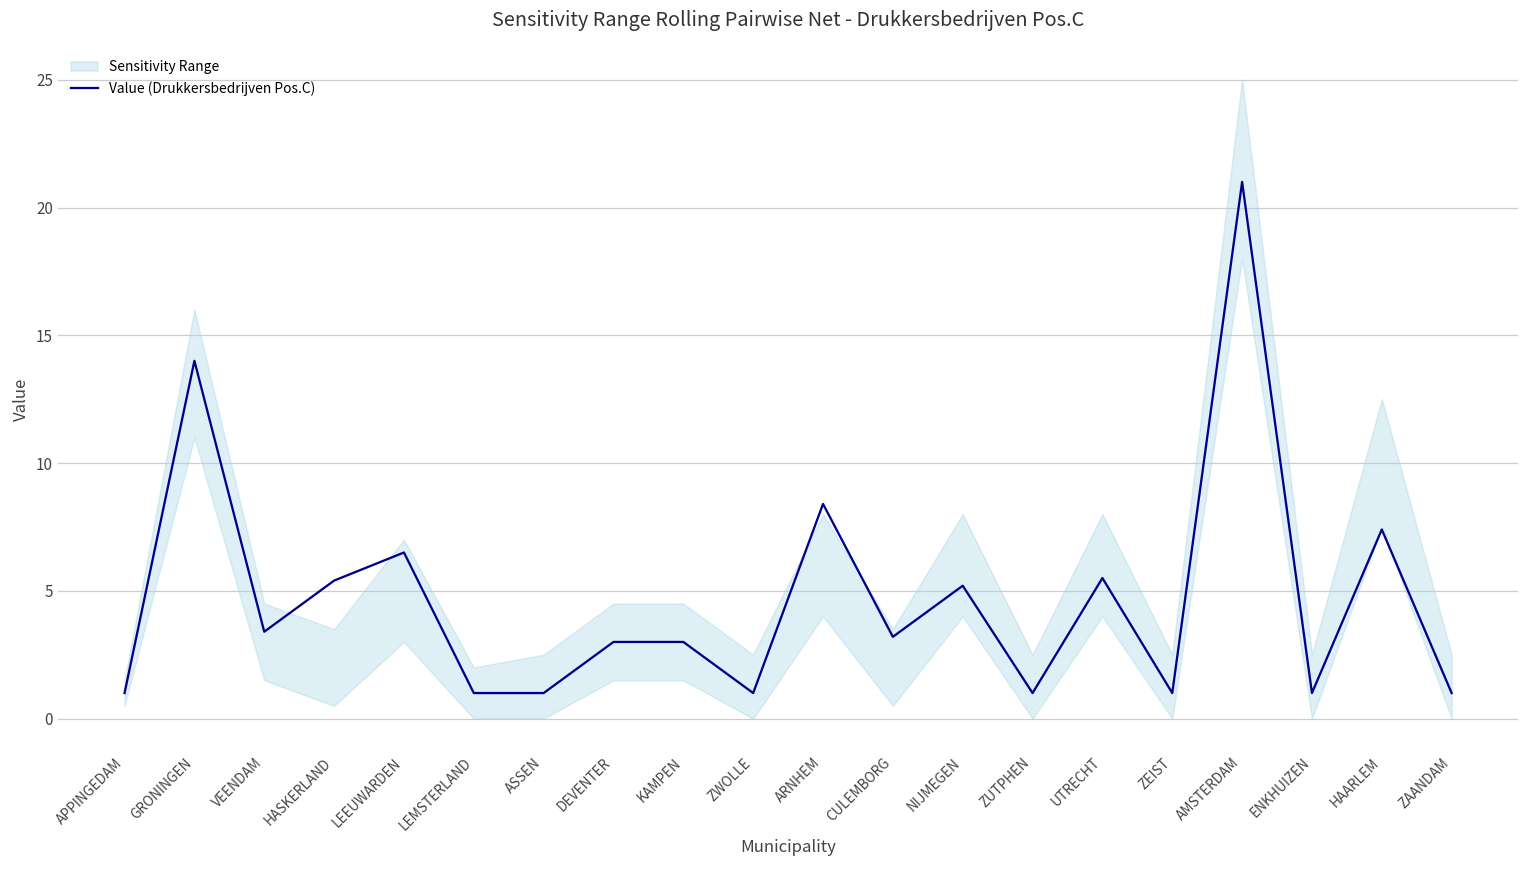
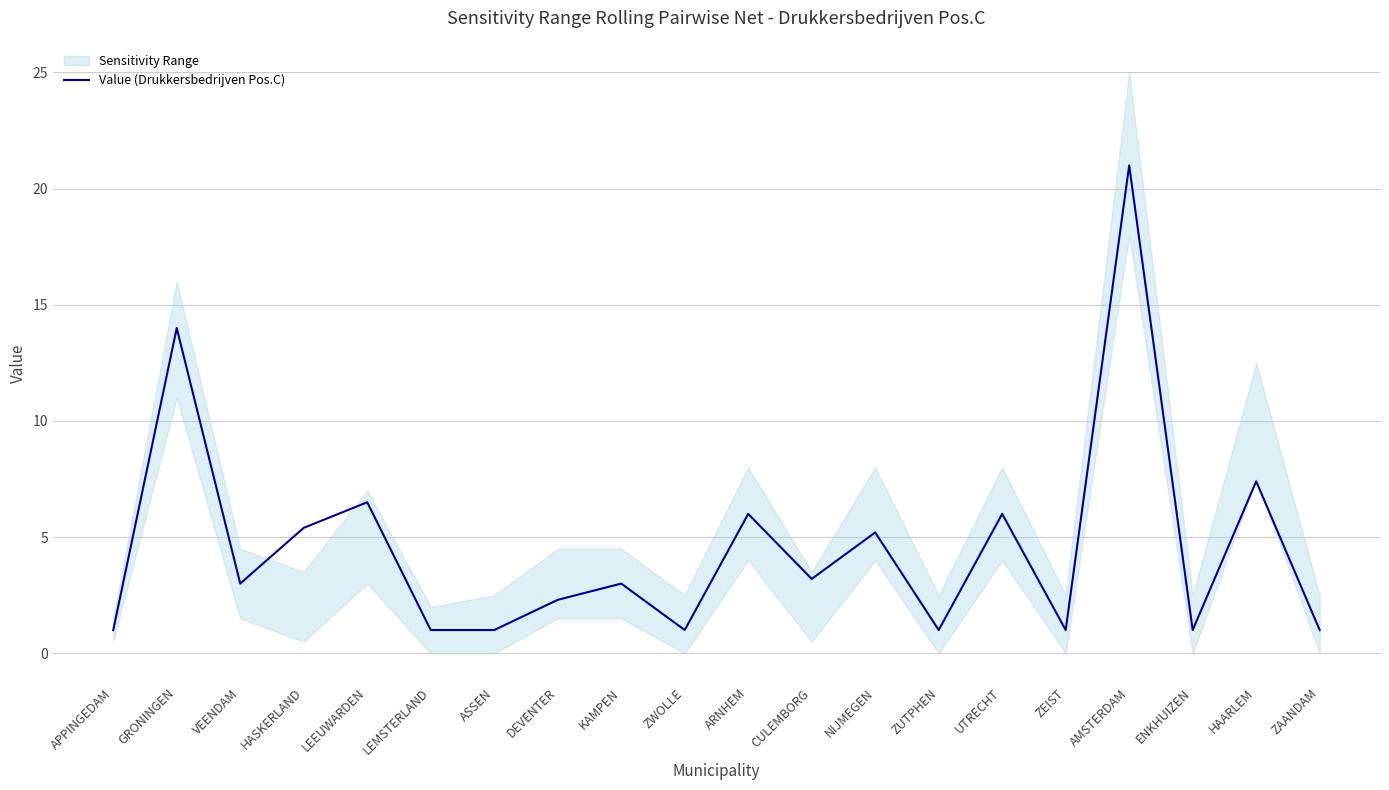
Value (Drukkersbedrijven Pos.C), VEENDAM: 3.4 -> 3.0
Value (Drukkersbedrijven Pos.C), DEVENTER: 3.0 -> 2.3
Value (Drukkersbedrijven Pos.C), ARNHEM: 8.4 -> 6.0
Value (Drukkersbedrijven Pos.C), UTRECHT: 5.5 -> 6.0
